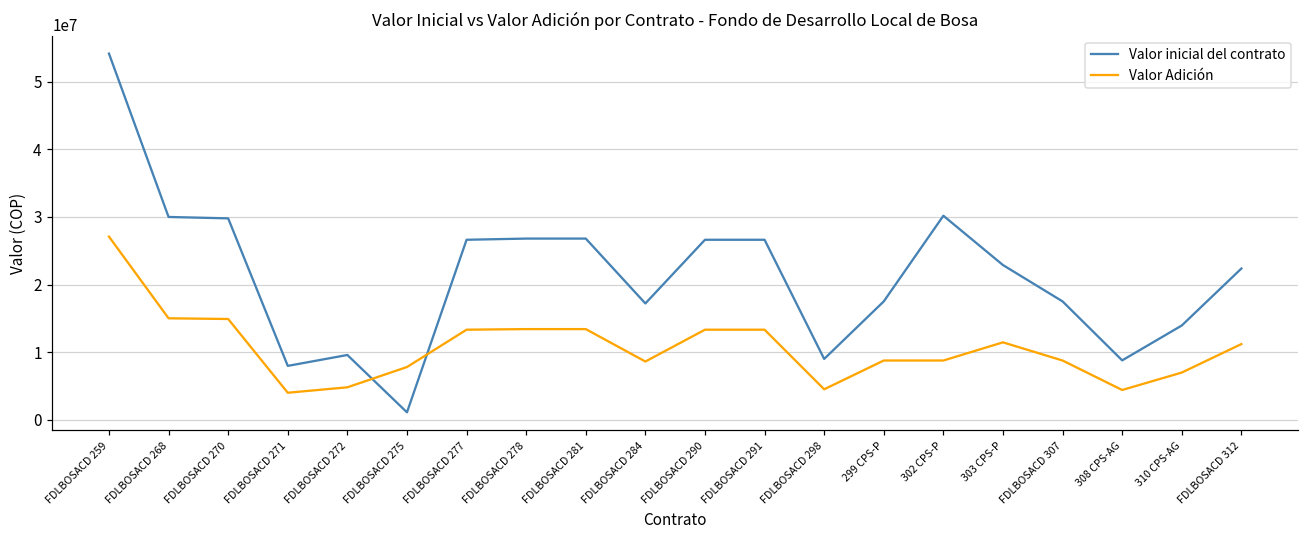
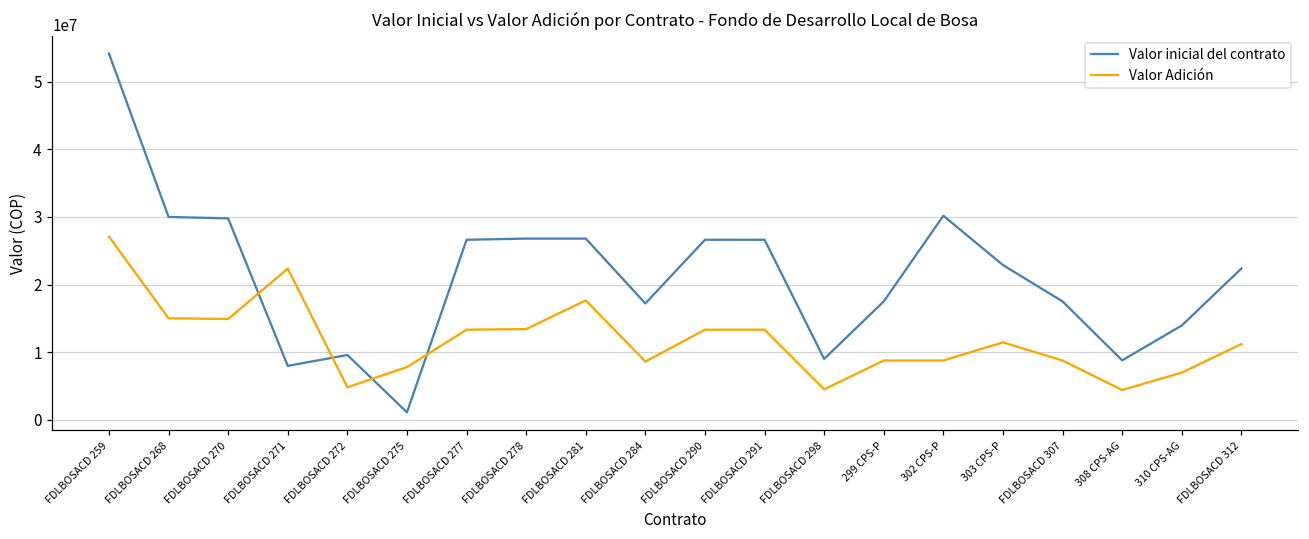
Valor Adición, FDLBOSACD 271: 4000000 -> 22000000
Valor Adición, FDLBOSACD 281: 13000000 -> 18000000
